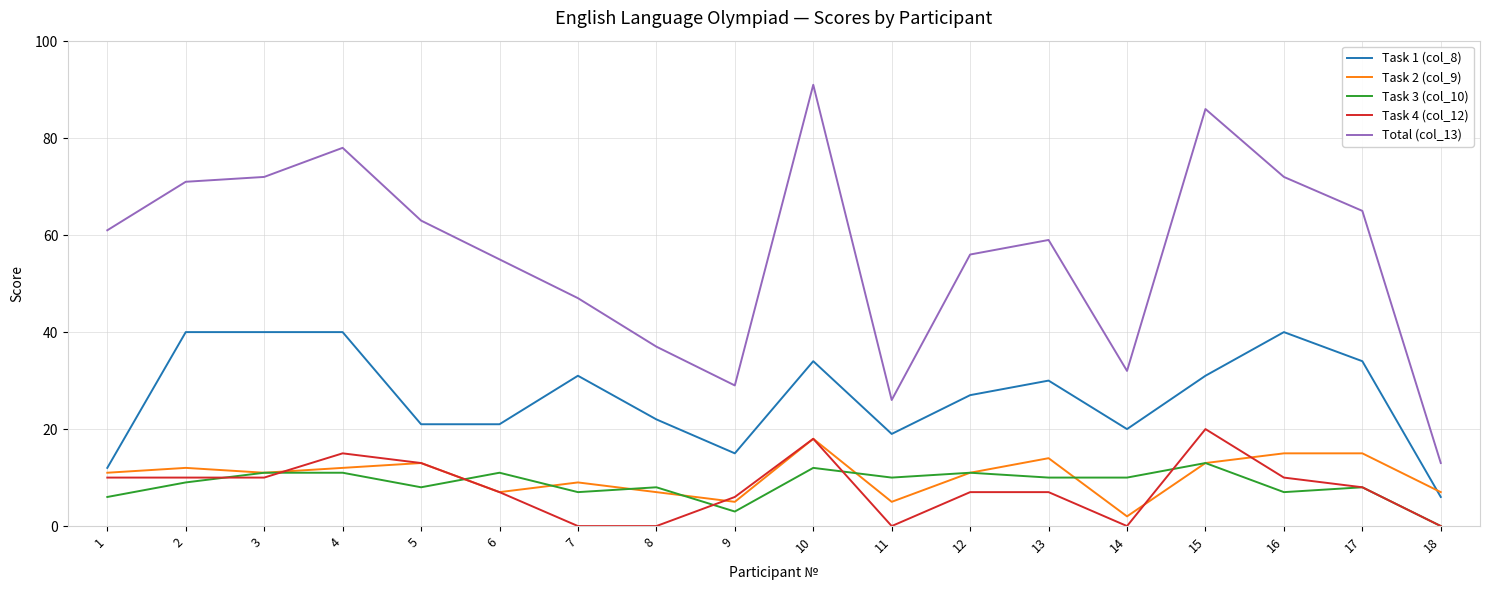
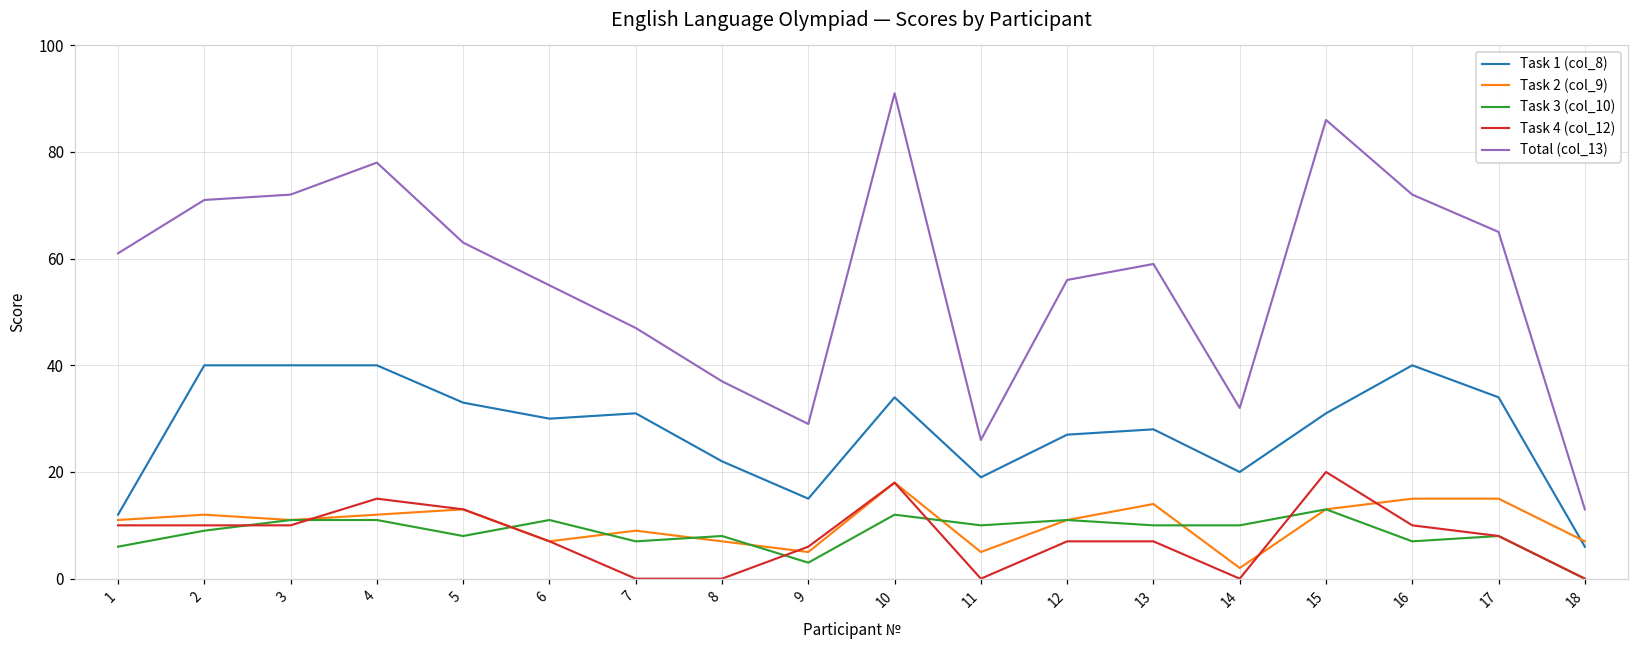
Task 1 (col_8), 5: 21 -> 33
Task 1 (col_8), 6: 21 -> 30
Task 1 (col_8), 13: 30 -> 28
